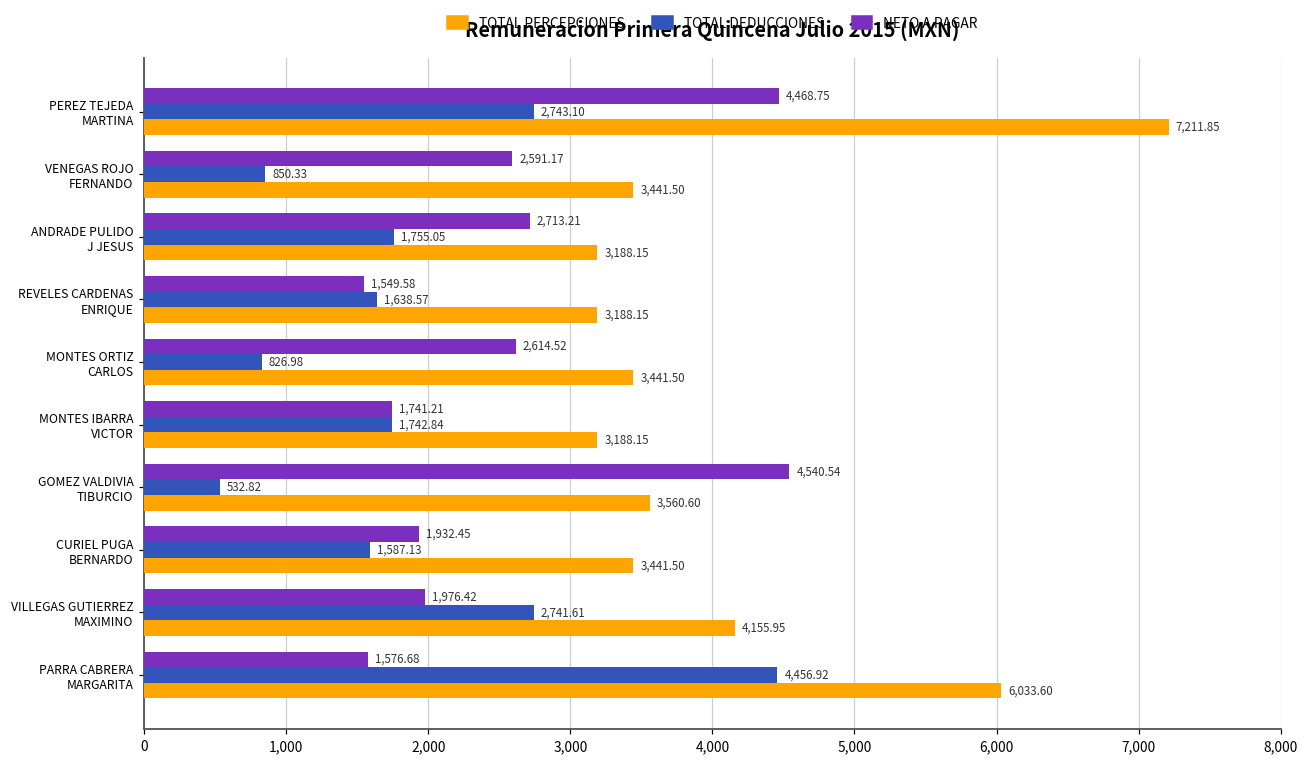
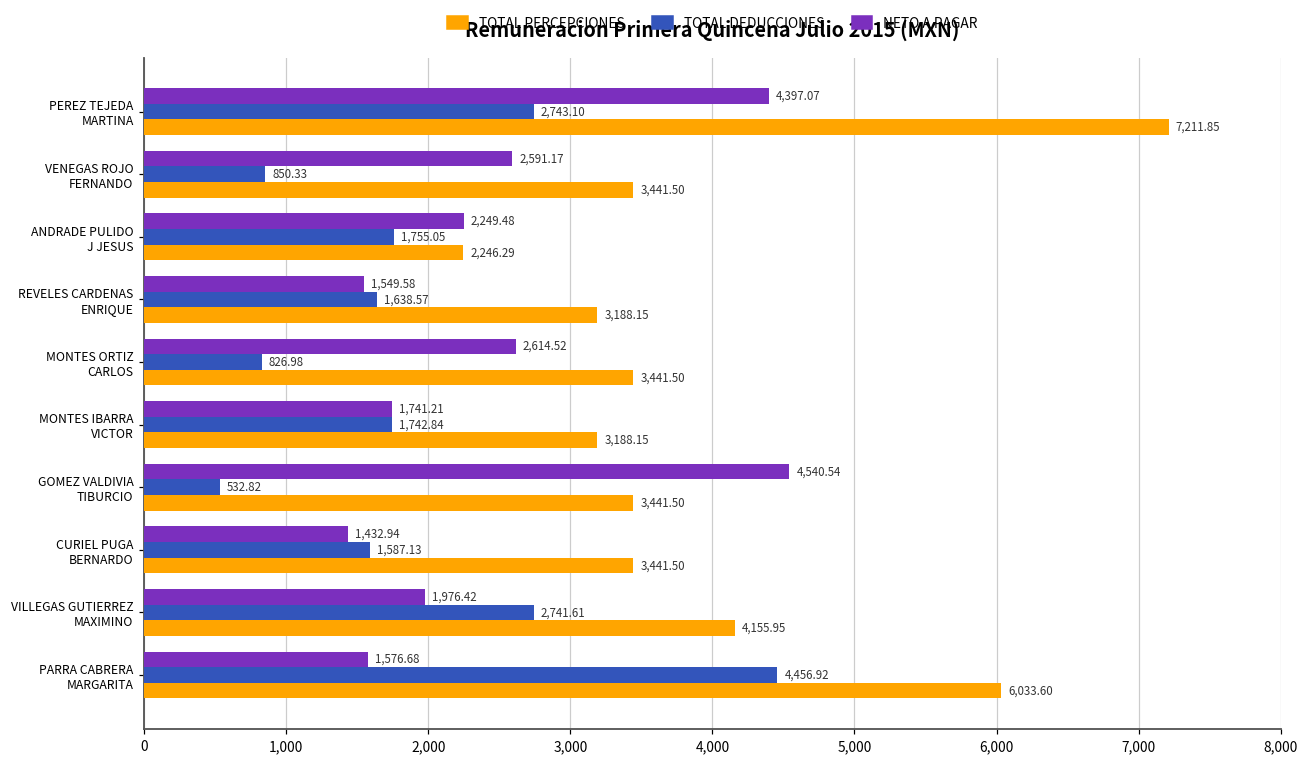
NETO A PAGAR, PEREZ TEJEDA MARTINA: 4,468.75 -> 4,397.07
NETO A PAGAR, ANDRADE PULIDO J JESUS: 2,713.21 -> 2,249.48
TOTAL PERCEPCIONES, ANDRADE PULIDO J JESUS: 3,188.15 -> 2,246.29
TOTAL PERCEPCIONES, GOMEZ VALDIVIA TIBURCIO: 3,560.60 -> 3,441.50
NETO A PAGAR, CURIEL PUGA BERNARDO: 1,932.45 -> 1,432.94
